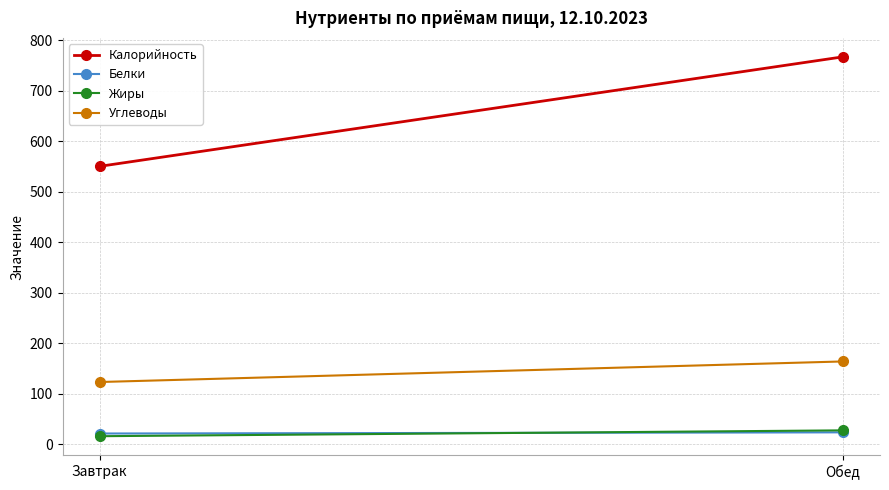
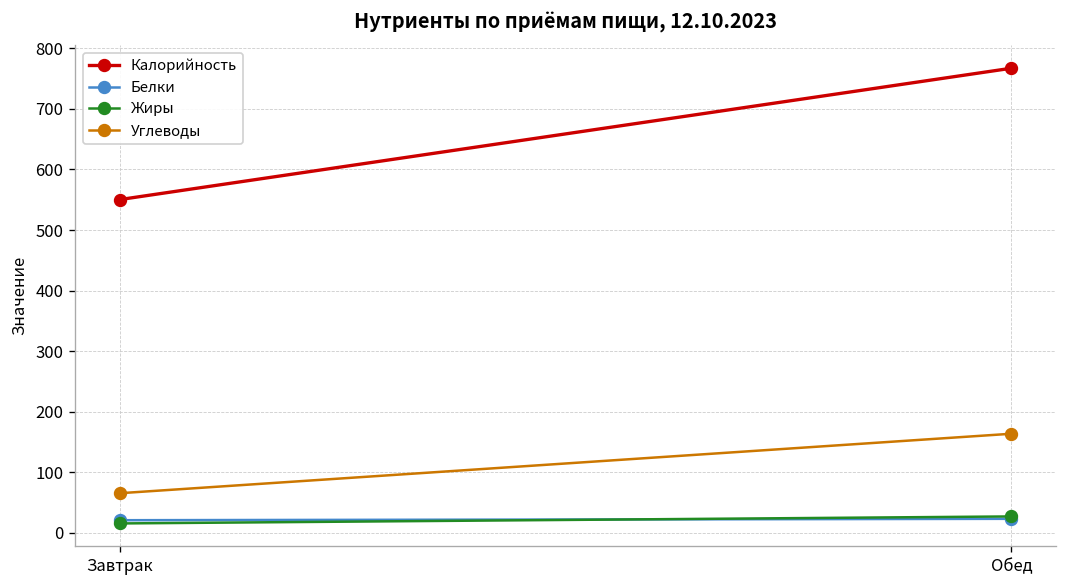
Углеводы, Завтрак: 120 -> 70
